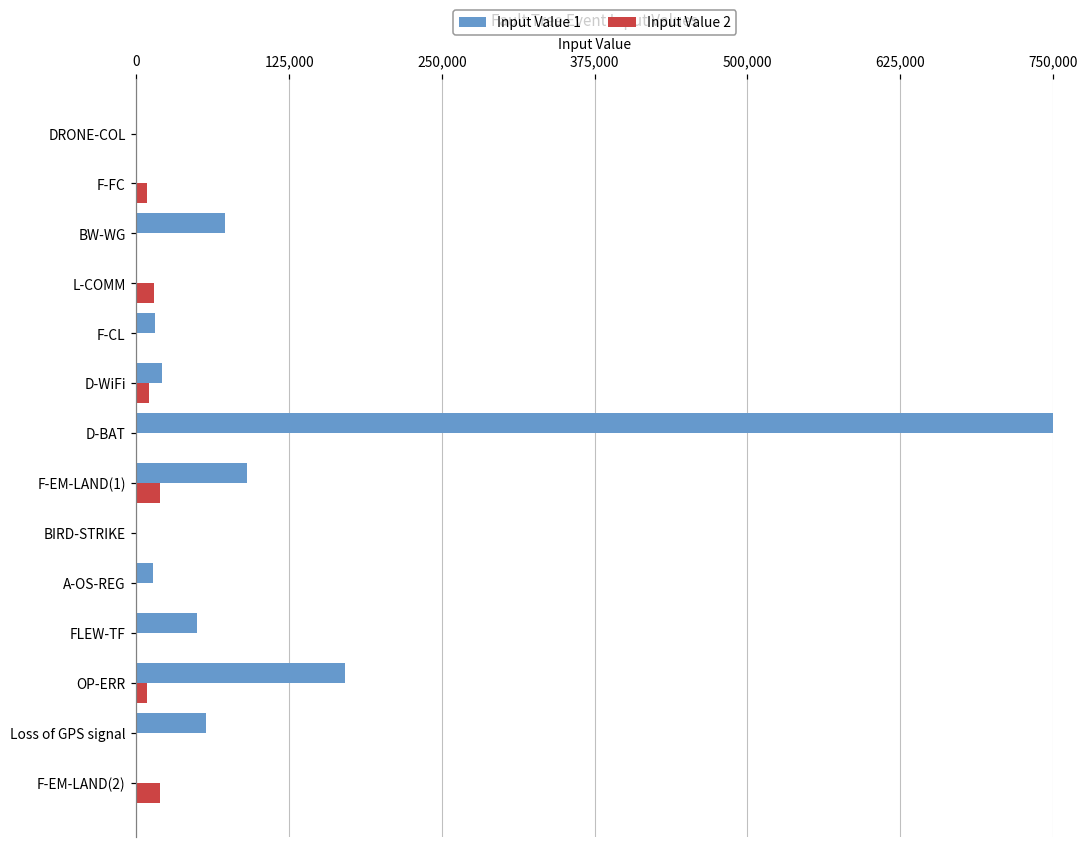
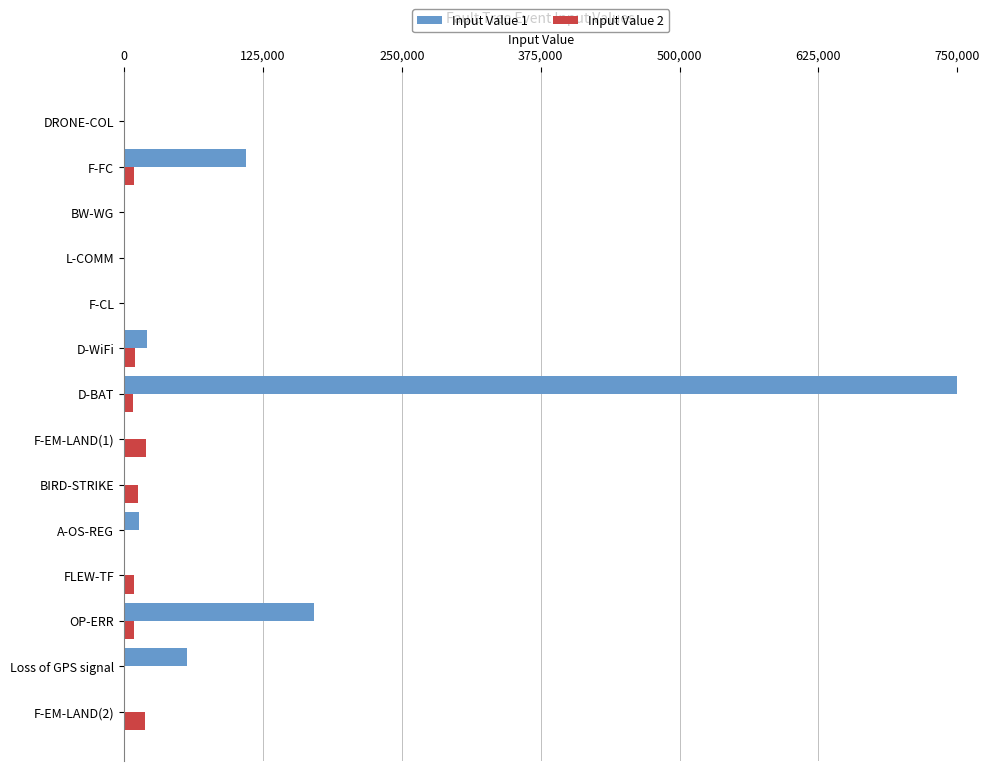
Input Value 1, F-FC: 0 -> 110,000
Input Value 1, BW-WG: 72,000 -> 0
Input Value 2, L-COMM: 14,000 -> 0
Input Value 1, F-CL: 15,000 -> 0
Input Value 2, D-BAT: 0 -> 8,000
Input Value 1, F-EM-LAND(1): 91,000 -> 0
Input Value 2, BIRD-STRIKE: 0 -> 12,000
Input Value 1, FLEW-TF: 50,000 -> 0
Input Value 2, FLEW-TF: 0 -> 9,000
